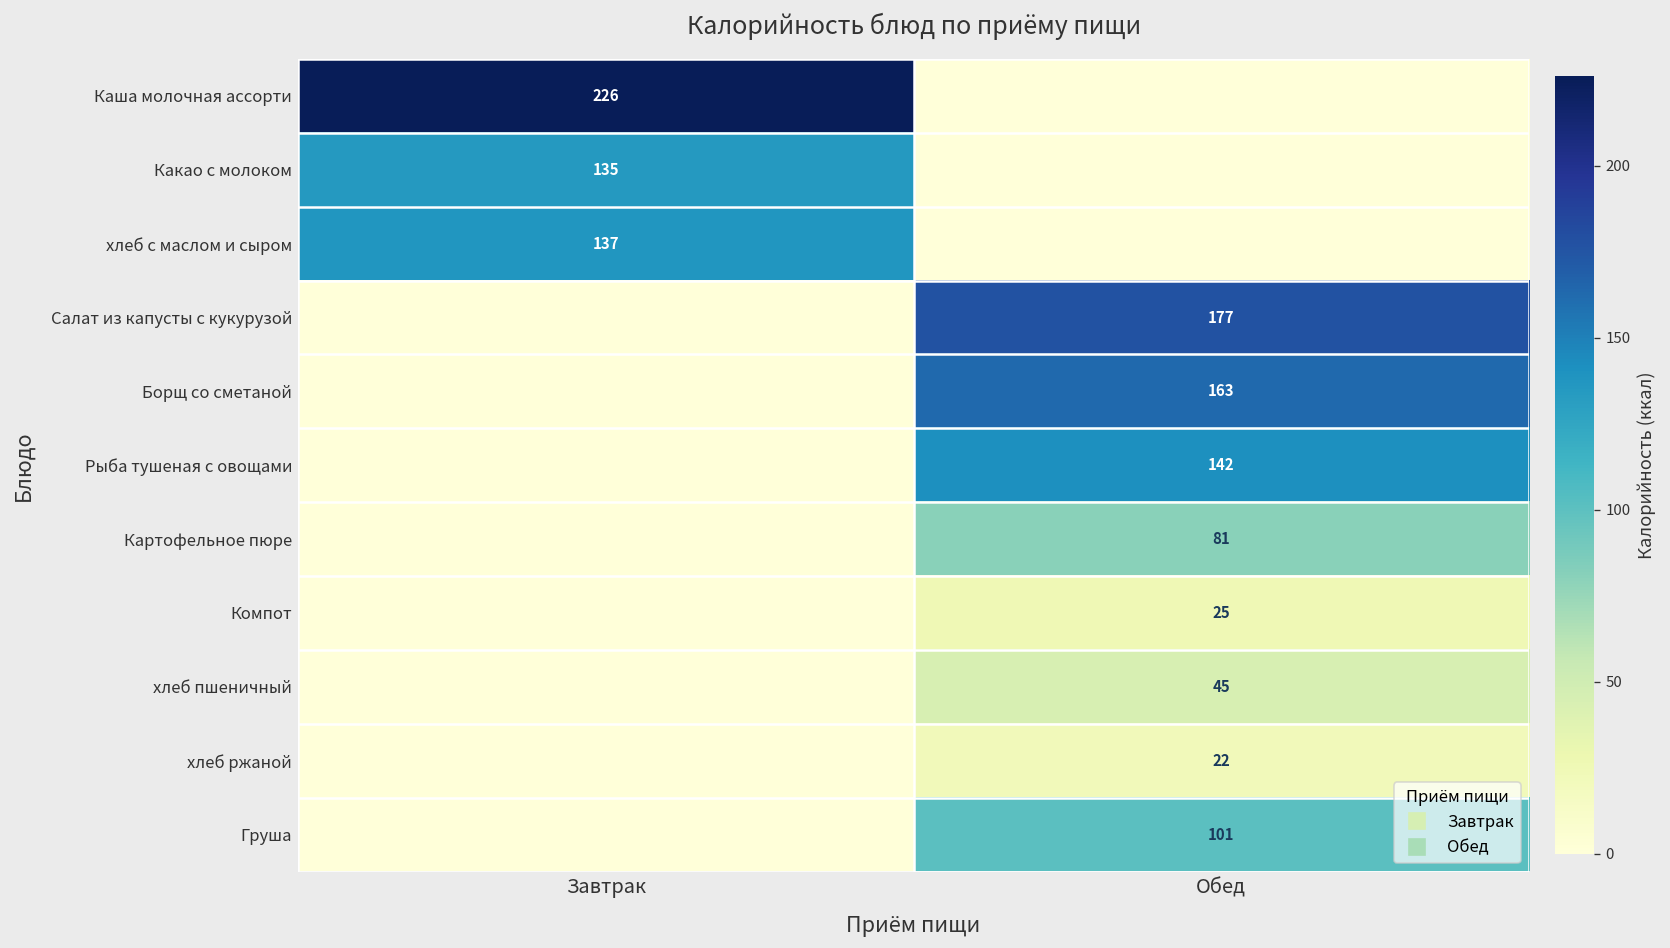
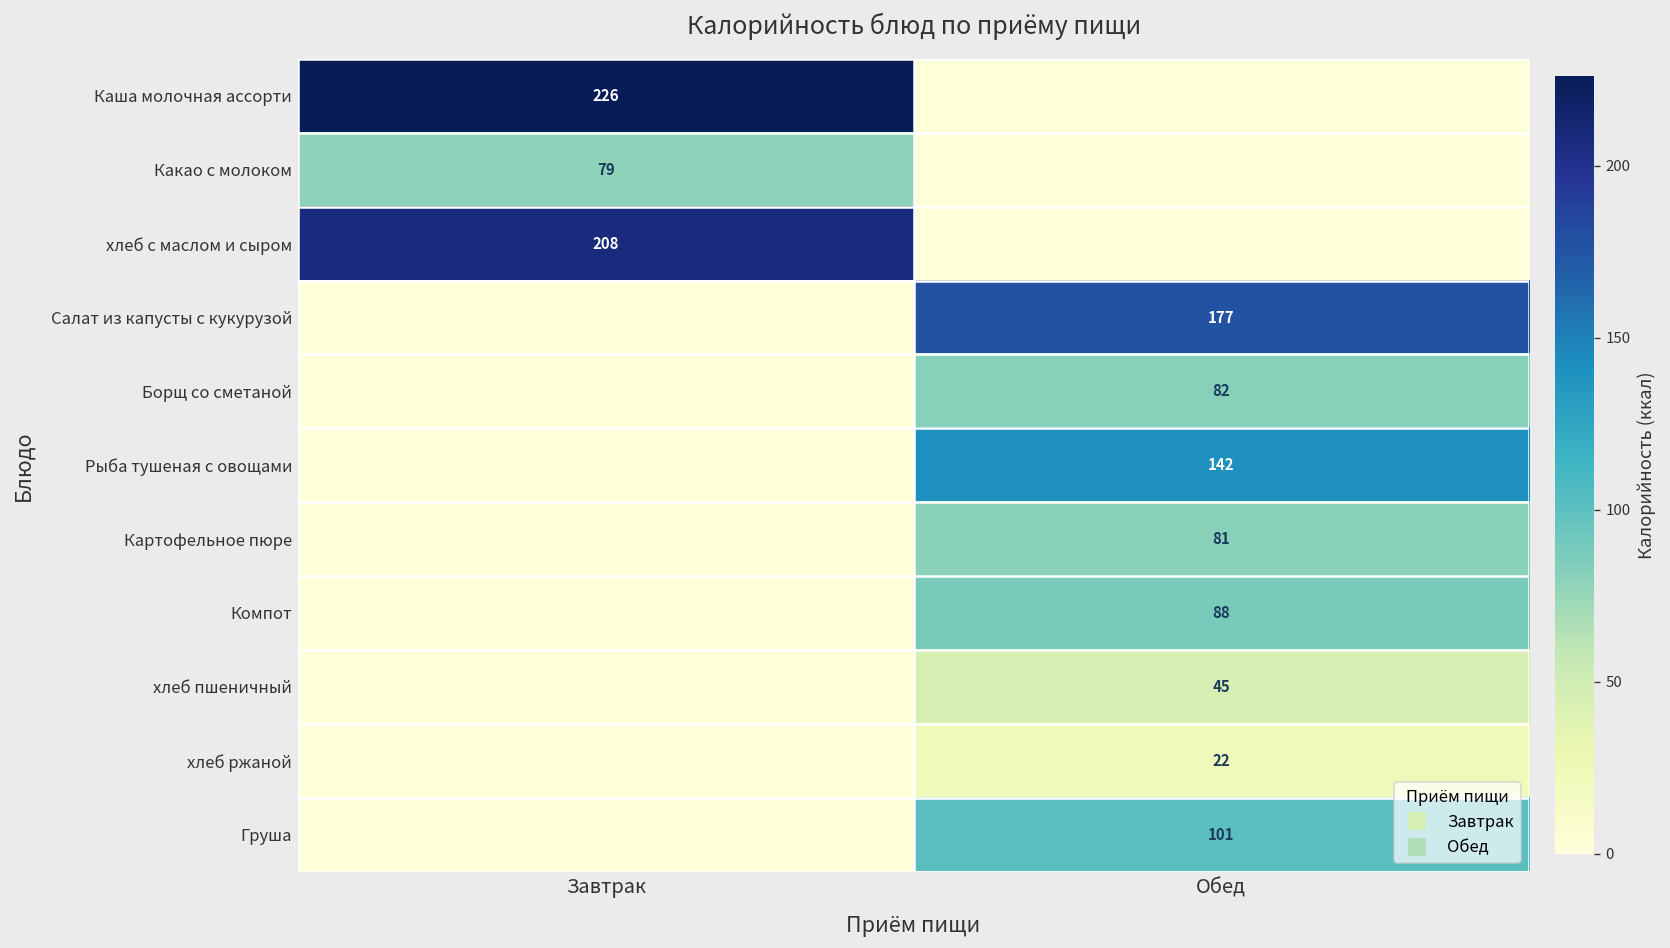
Какао с молоком, Завтрак: 135 -> 79
хлеб с маслом и сыром, Завтрак: 137 -> 208
Борщ со сметаной, Обед: 163 -> 82
Компот, Обед: 25 -> 88
